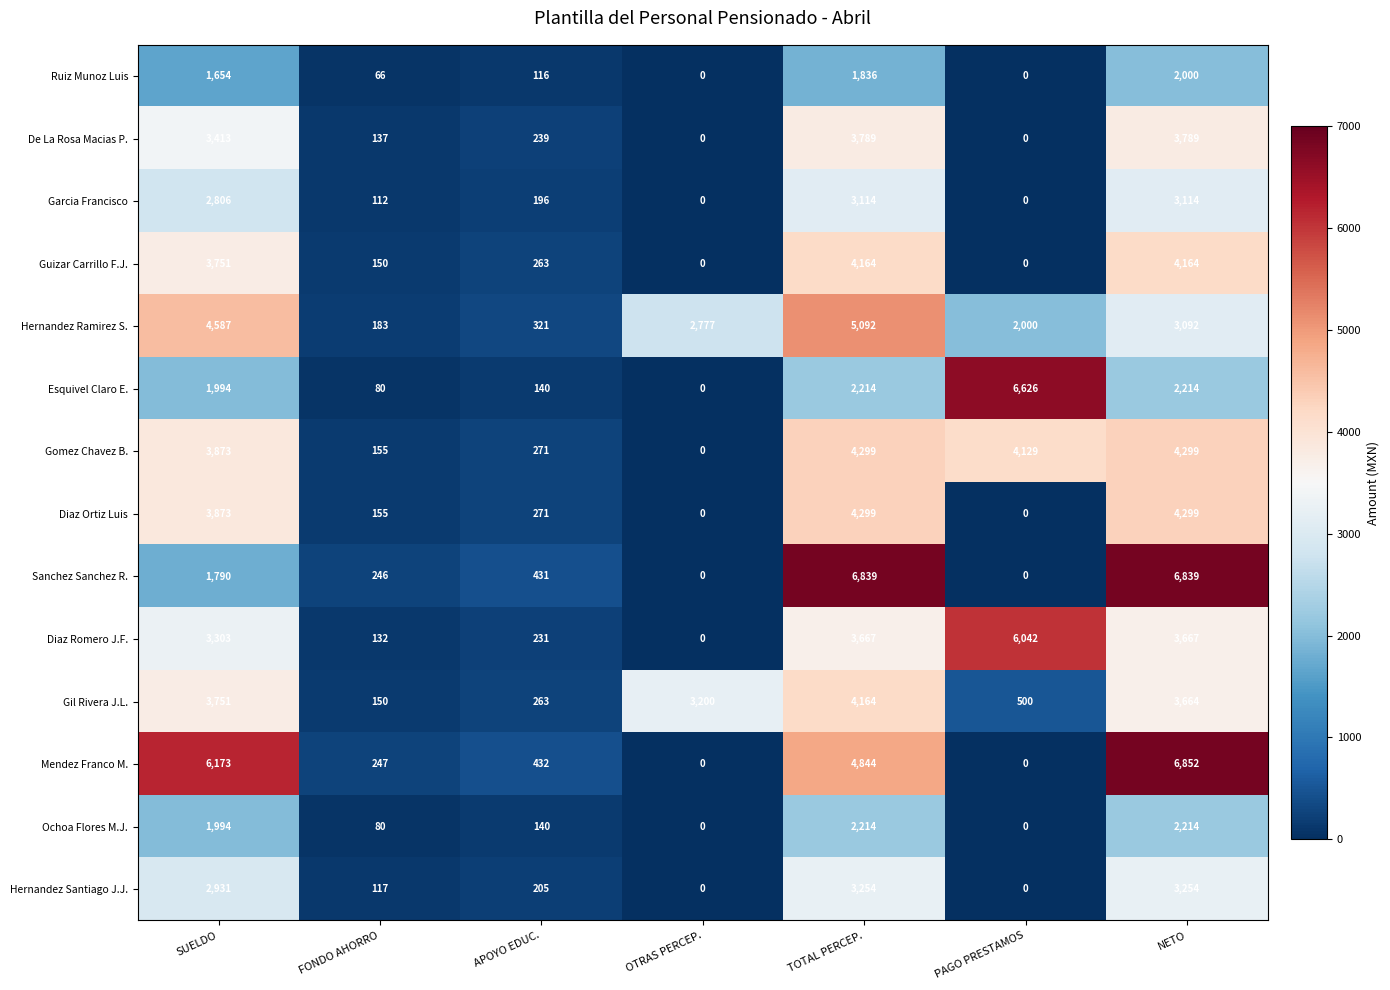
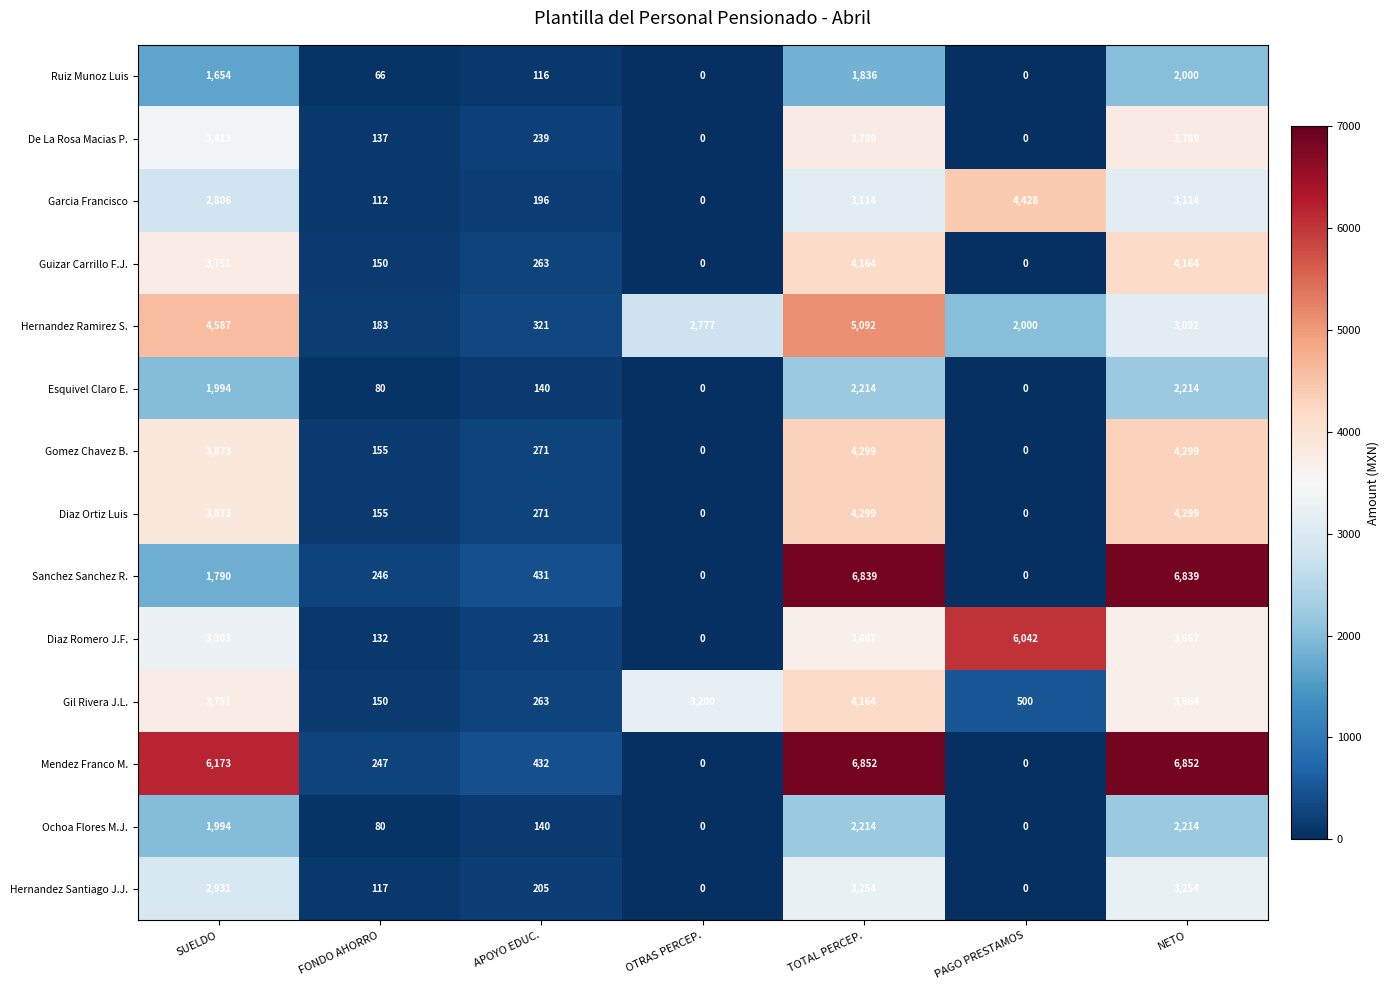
Garcia Francisco, PAGO PRESTAMOS: 0 -> 4,428
Esquivel Claro E., PAGO PRESTAMOS: 6,626 -> 0
Gomez Chavez B., PAGO PRESTAMOS: 4,129 -> 0
Mendez Franco M., TOTAL PERCEP.: 4,844 -> 6,852
